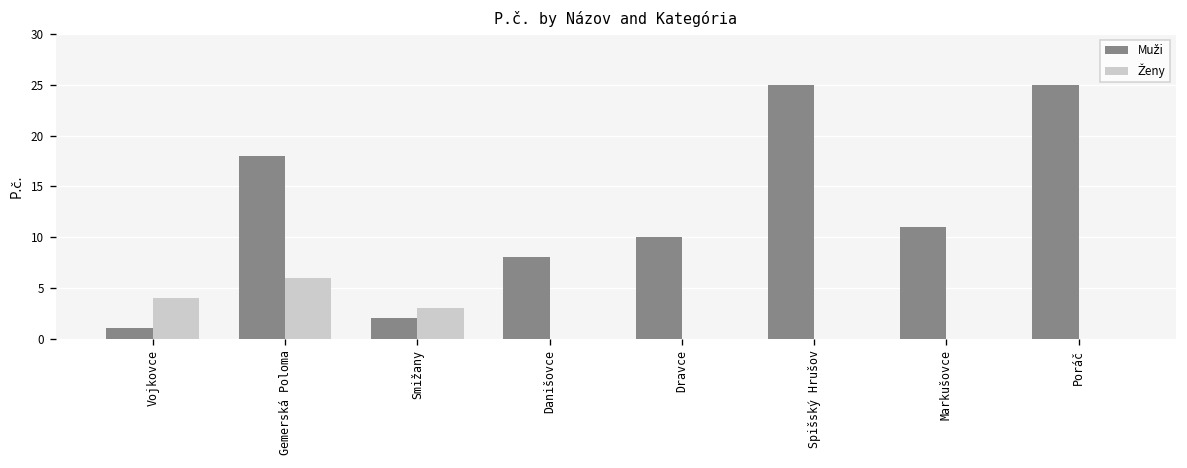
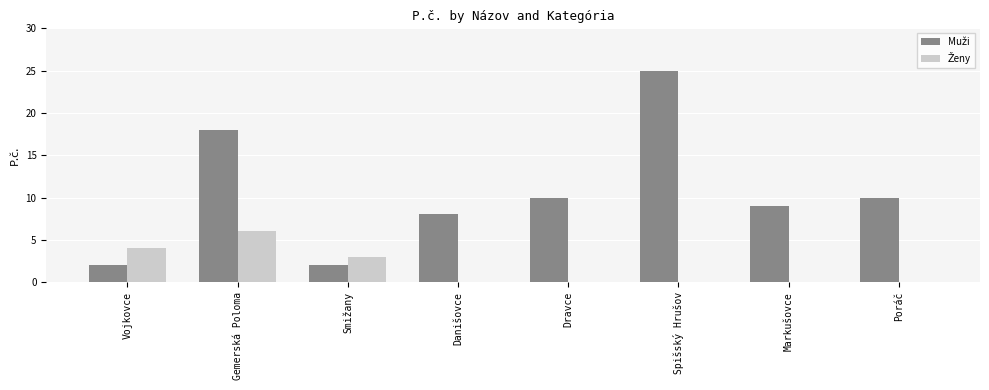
Muži, Vojkovce: 1 -> 2
Muži, Markušovce: 11 -> 9
Muži, Poráč: 25 -> 10
